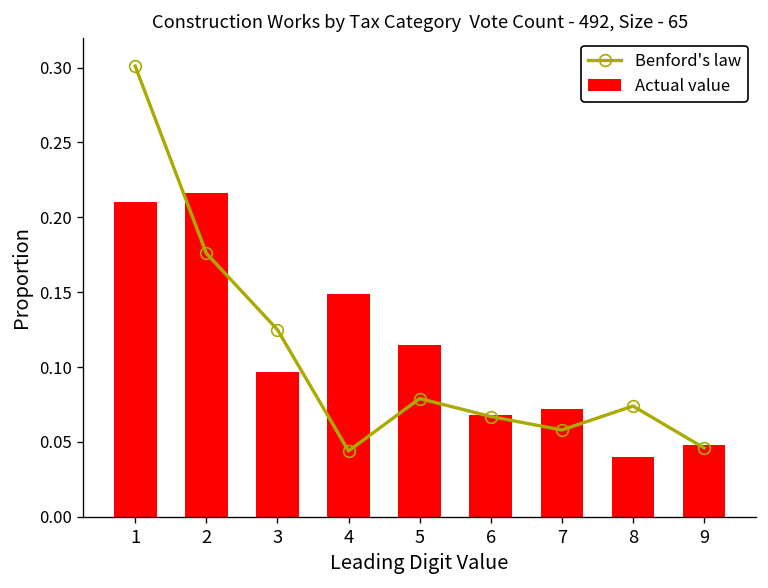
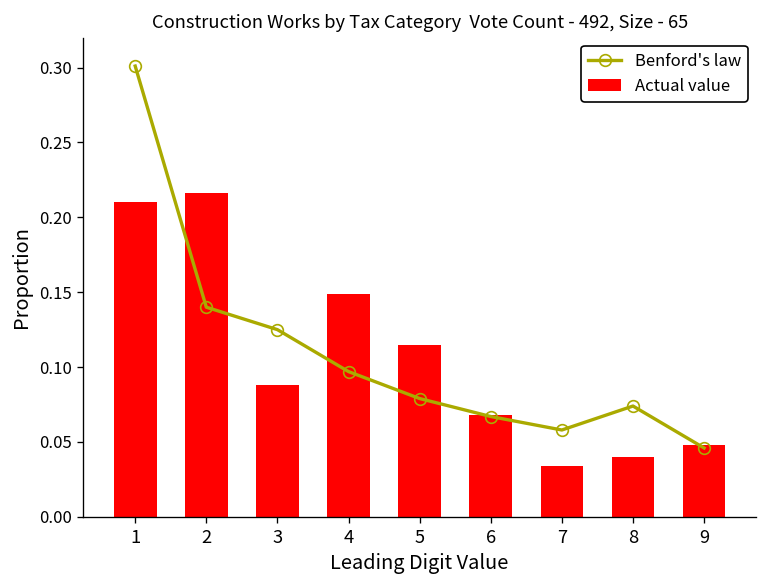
Benford's law, 2: 0.176 -> 0.140
Actual value, 3: 0.097 -> 0.088
Benford's law, 4: 0.044 -> 0.097
Actual value, 7: 0.072 -> 0.034
